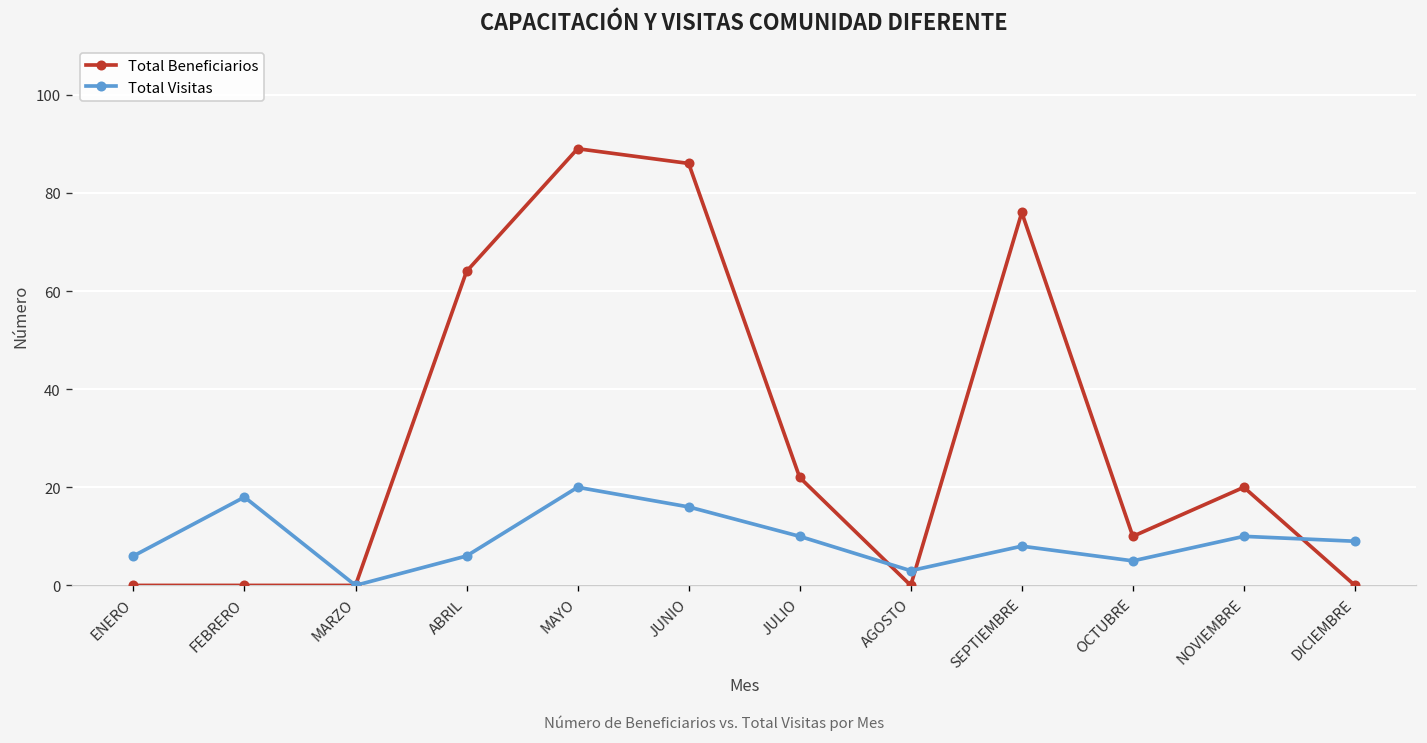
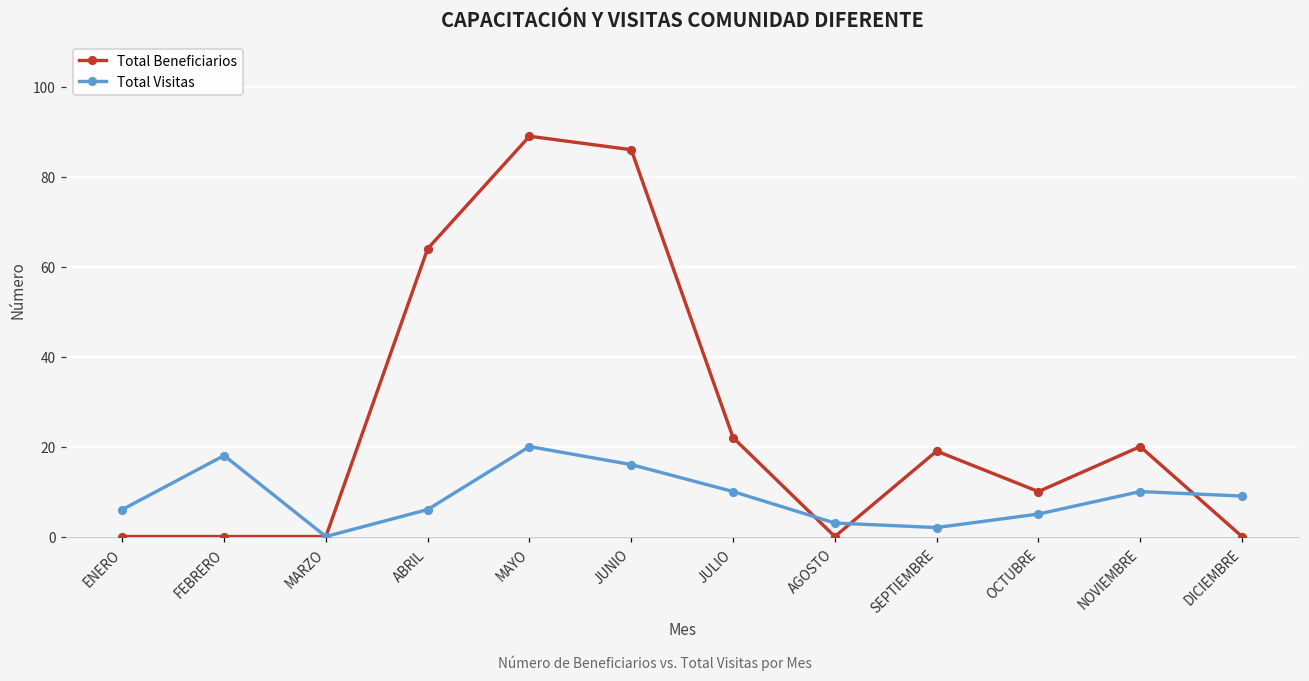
Total Beneficiarios, SEPTIEMBRE: 76 -> 19
Total Visitas, SEPTIEMBRE: 8 -> 2
